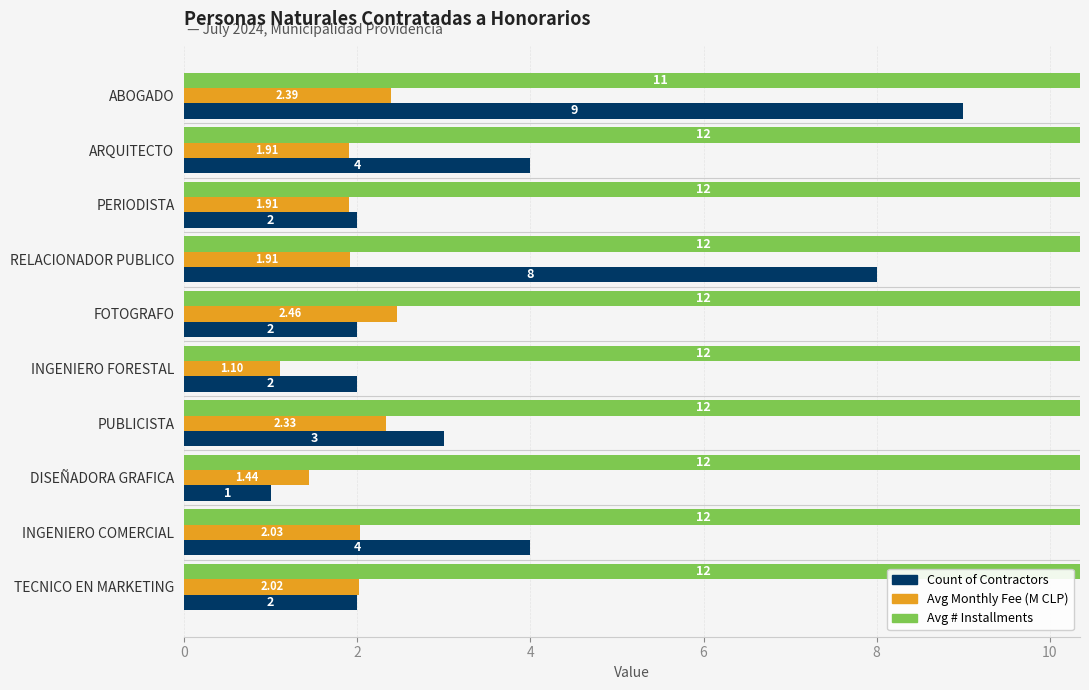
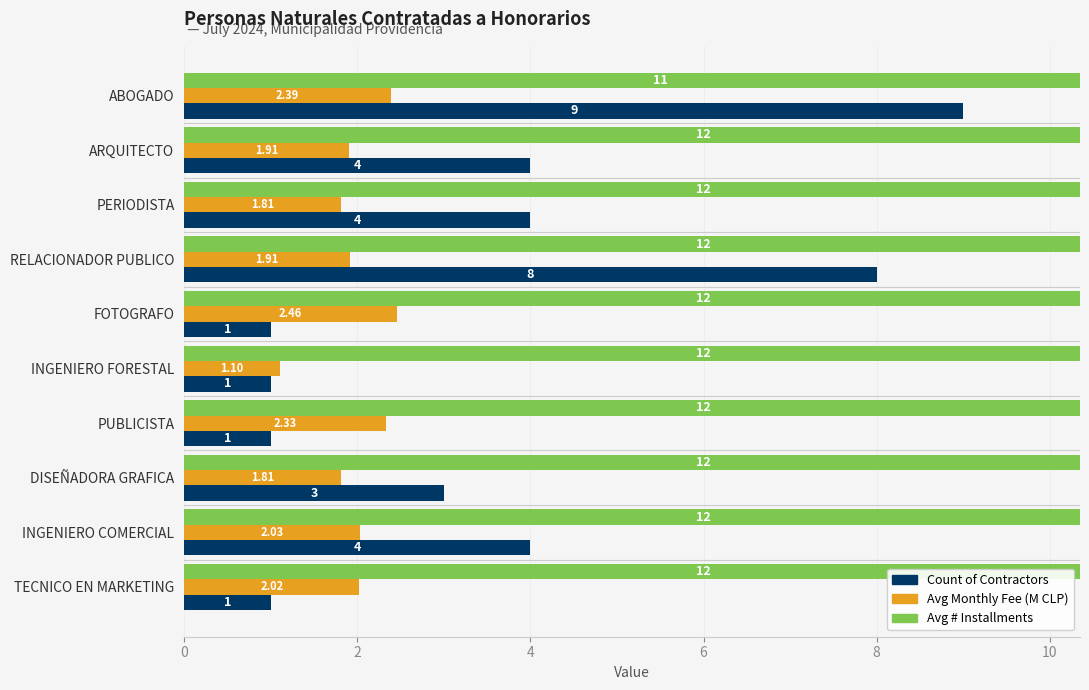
Avg Monthly Fee (M CLP), PERIODISTA: 1.91 -> 1.81
Count of Contractors, PERIODISTA: 2 -> 4
Count of Contractors, FOTOGRAFO: 2 -> 1
Count of Contractors, INGENIERO FORESTAL: 2 -> 1
Count of Contractors, PUBLICISTA: 3 -> 1
Avg Monthly Fee (M CLP), DISEÑADORA GRAFICA: 1.44 -> 1.81
Count of Contractors, DISEÑADORA GRAFICA: 1 -> 3
Count of Contractors, TECNICO EN MARKETING: 2 -> 1
